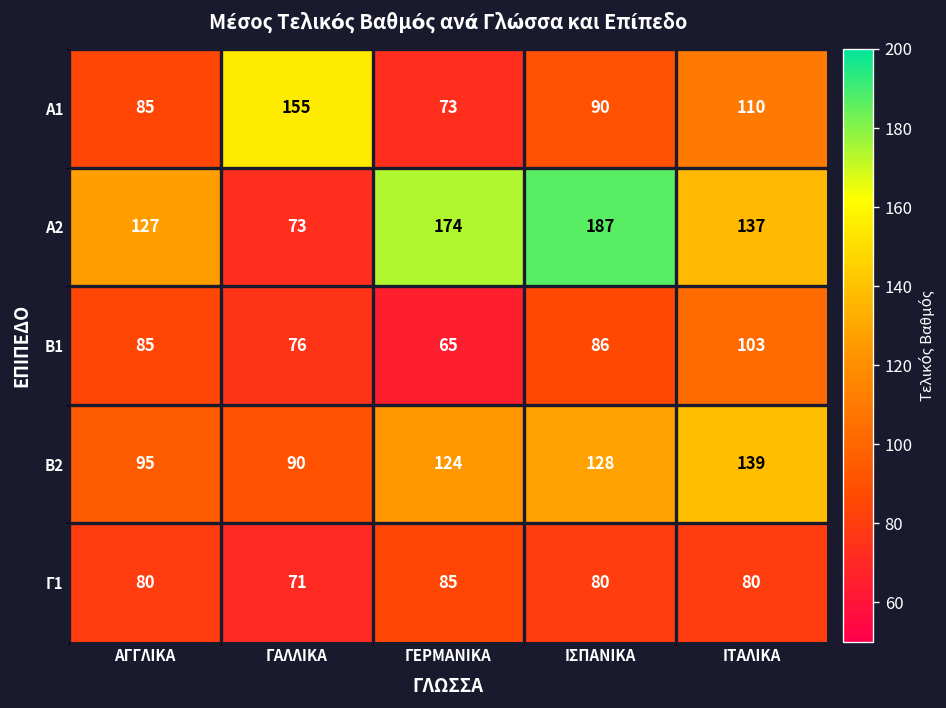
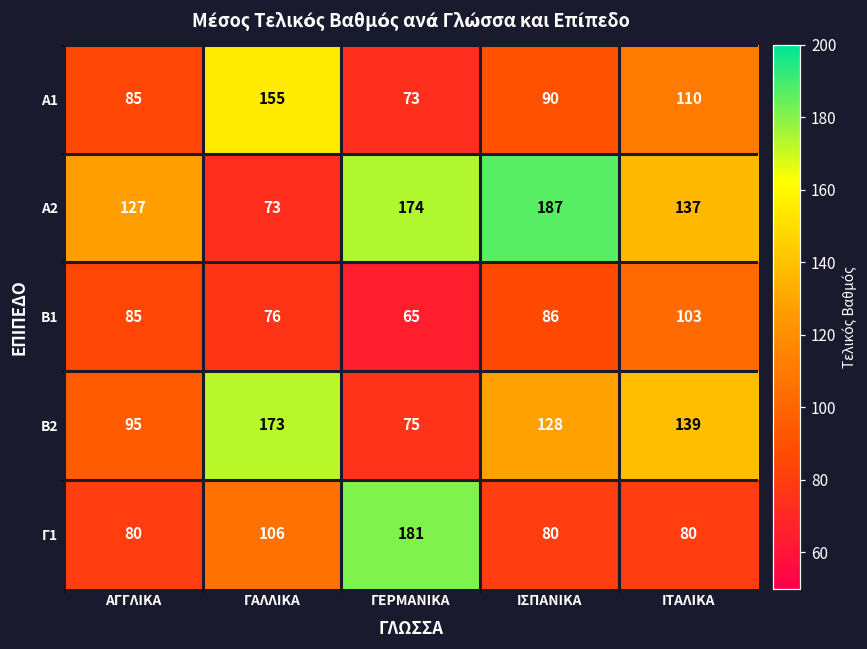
Β2, ΓΑΛΛΙΚΑ: 90 -> 173
Β2, ΓΕΡΜΑΝΙΚΑ: 124 -> 75
Γ1, ΓΑΛΛΙΚΑ: 71 -> 106
Γ1, ΓΕΡΜΑΝΙΚΑ: 85 -> 181
